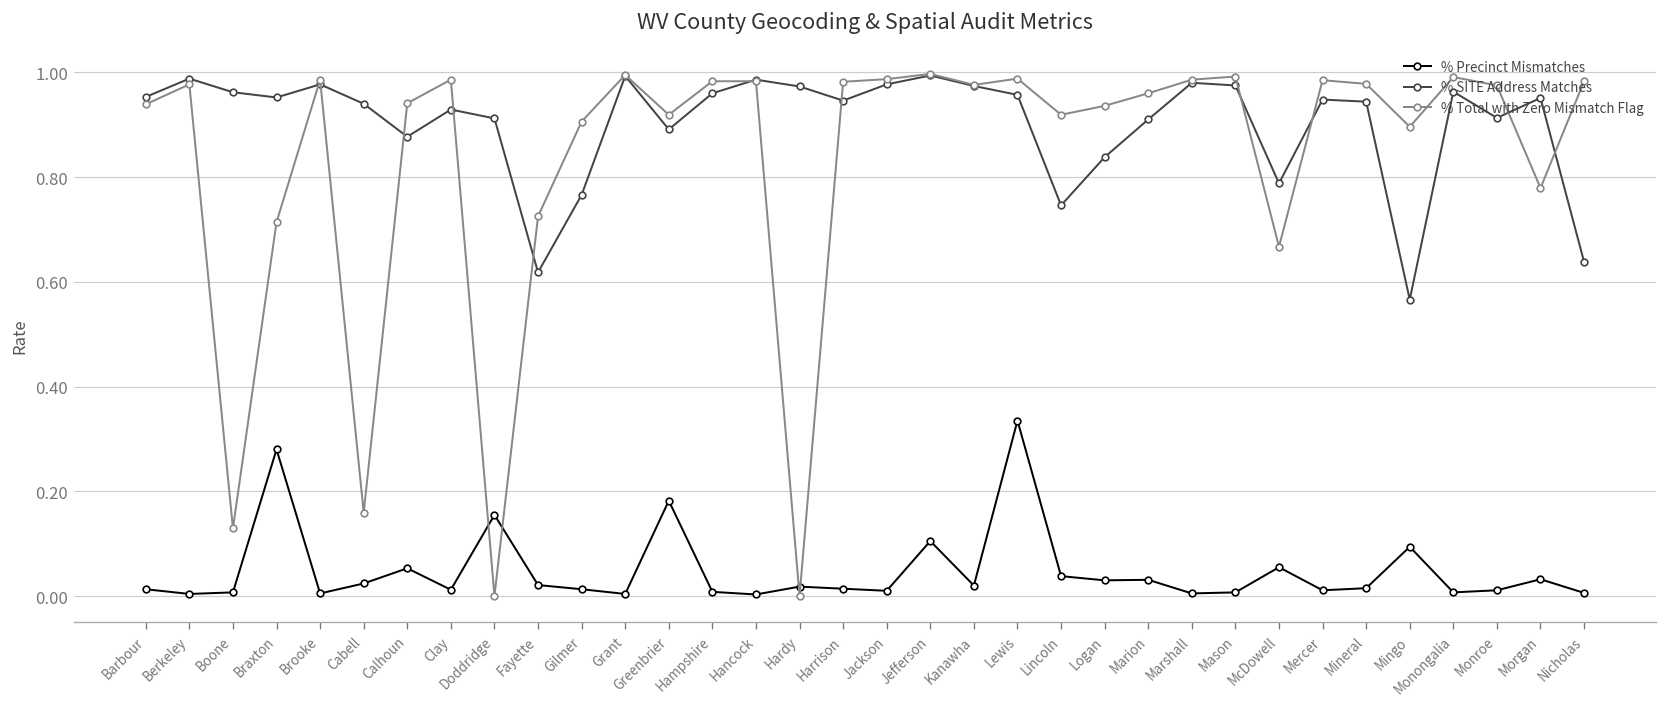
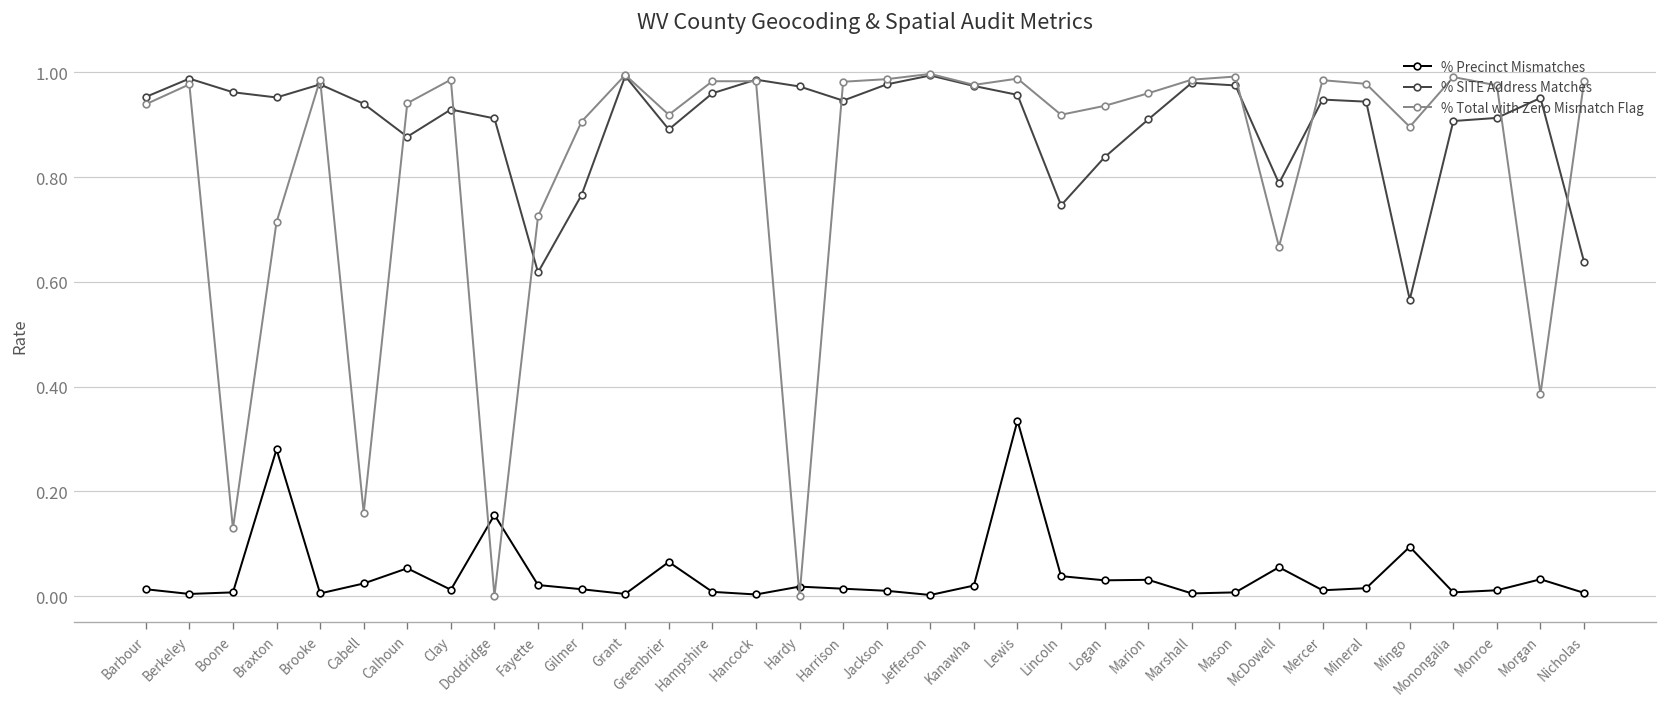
% Precinct Mismatches, Greenbrier: 0.18 -> 0.07
% Precinct Mismatches, Jefferson: 0.11 -> 0.00
% SITE Address Matches, Monongalia: 0.96 -> 0.91
% Total with Zero Mismatch Flag, Morgan: 0.78 -> 0.39
